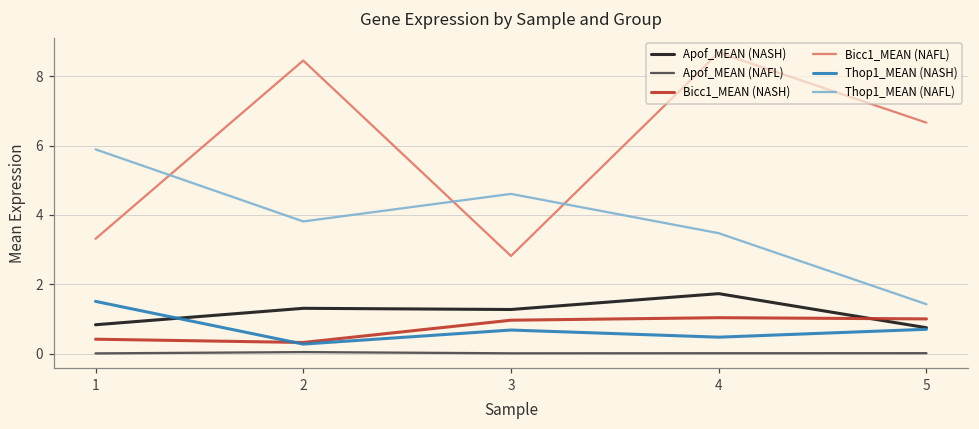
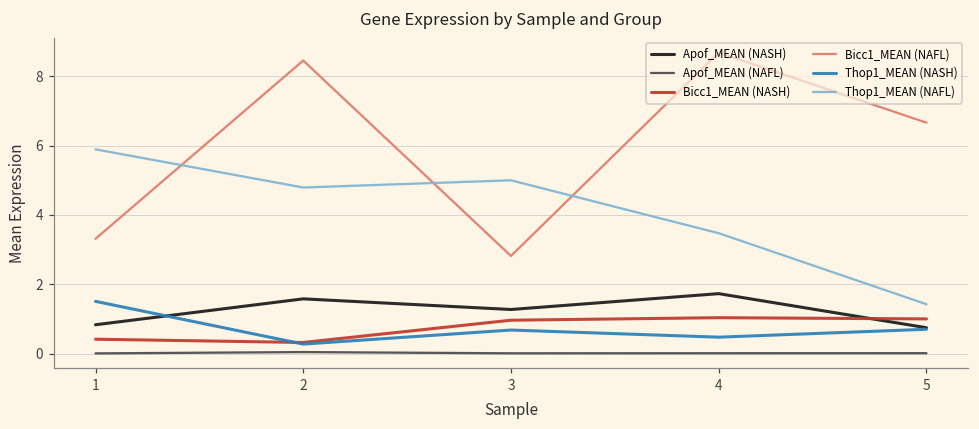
Apof_MEAN (NASH), 2: 1.3 -> 1.6
Thop1_MEAN (NAFL), 2: 3.8 -> 4.8
Thop1_MEAN (NAFL), 3: 4.6 -> 5.0
